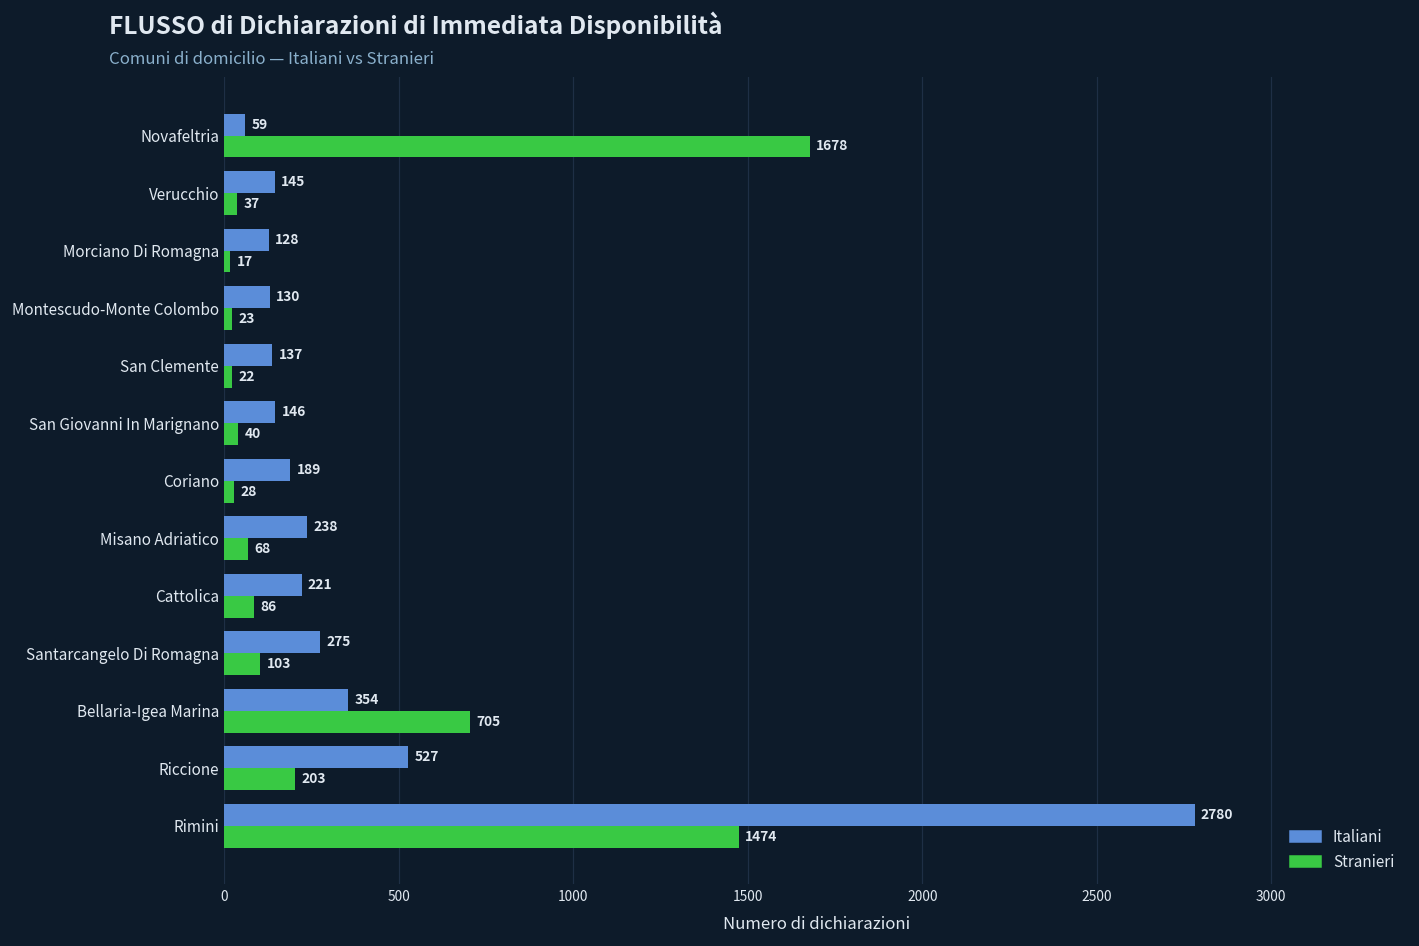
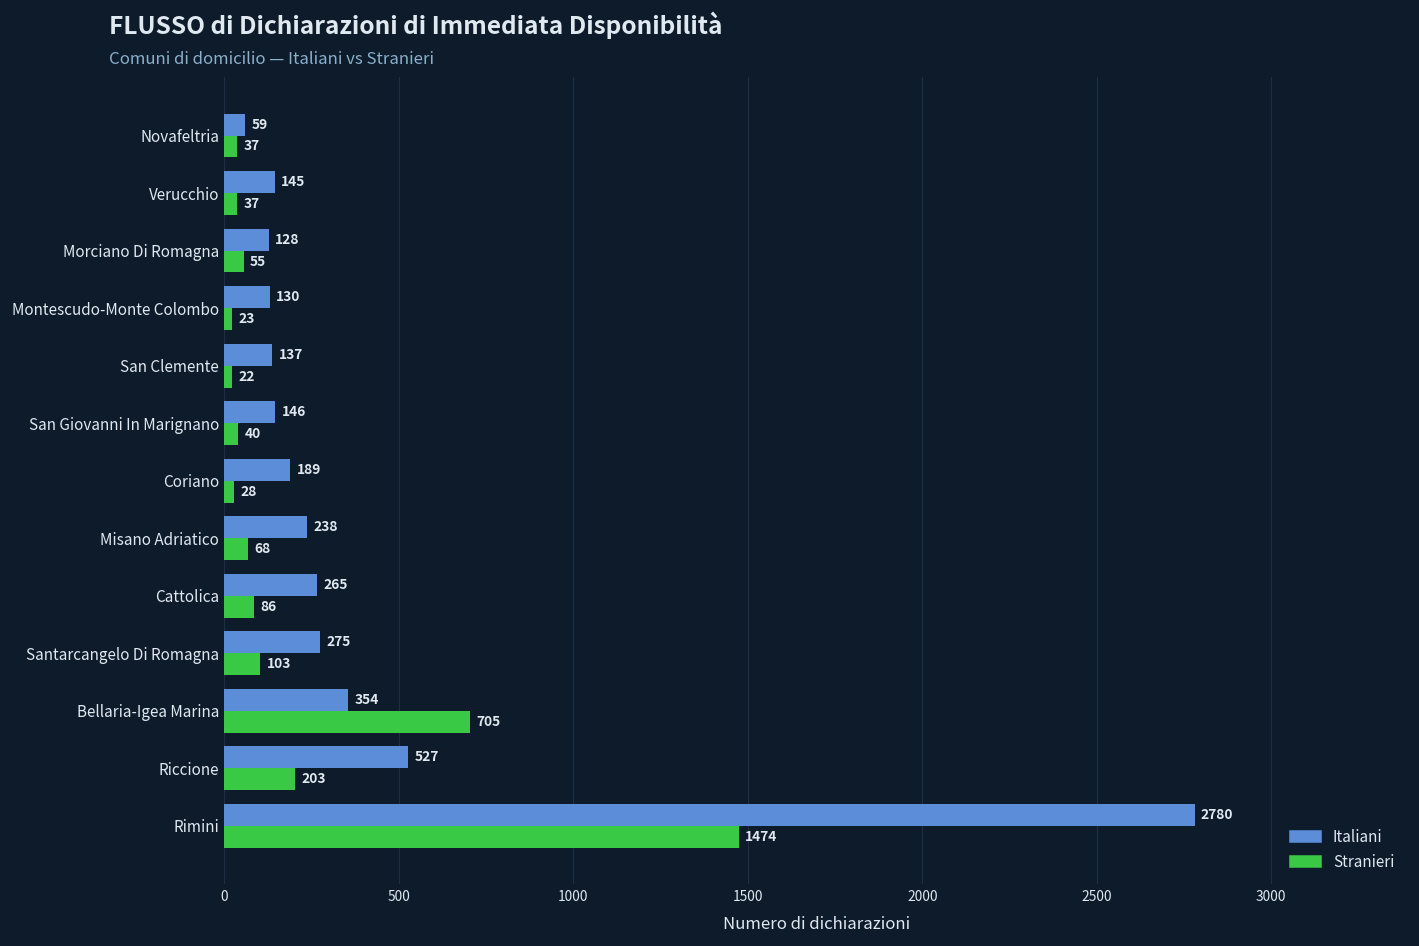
Stranieri, Novafeltria: 1678 -> 37
Stranieri, Morciano Di Romagna: 17 -> 55
Italiani, Cattolica: 221 -> 265
